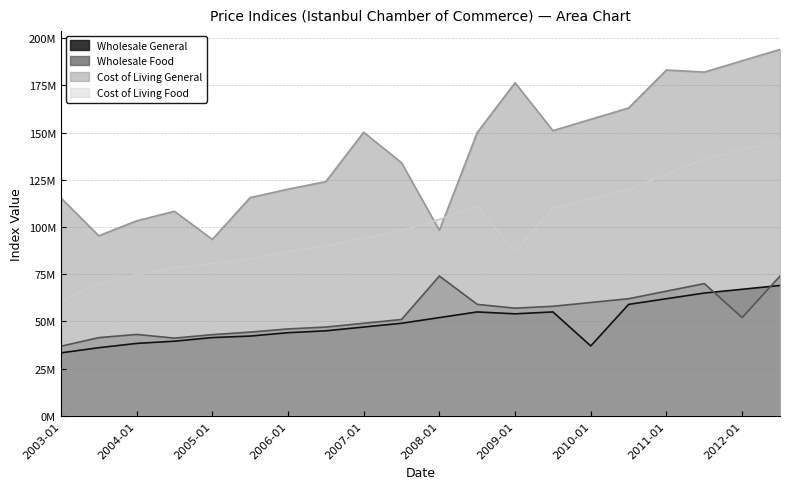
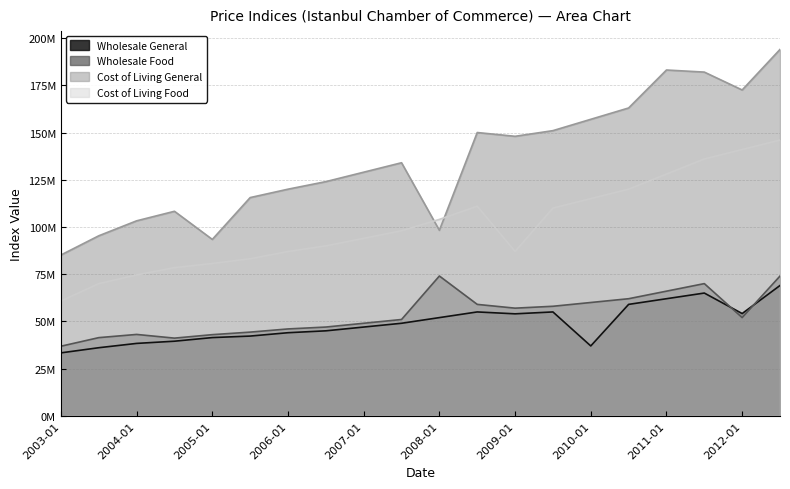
Cost of Living General, 2003-01: 115000000 -> 85000000
Cost of Living General, 2007-01: 150000000 -> 129000000
Cost of Living General, 2009-01: 176000000 -> 148000000
Wholesale General, 2012-01: 67000000 -> 54000000
Cost of Living General, 2012-01: 188000000 -> 173000000
